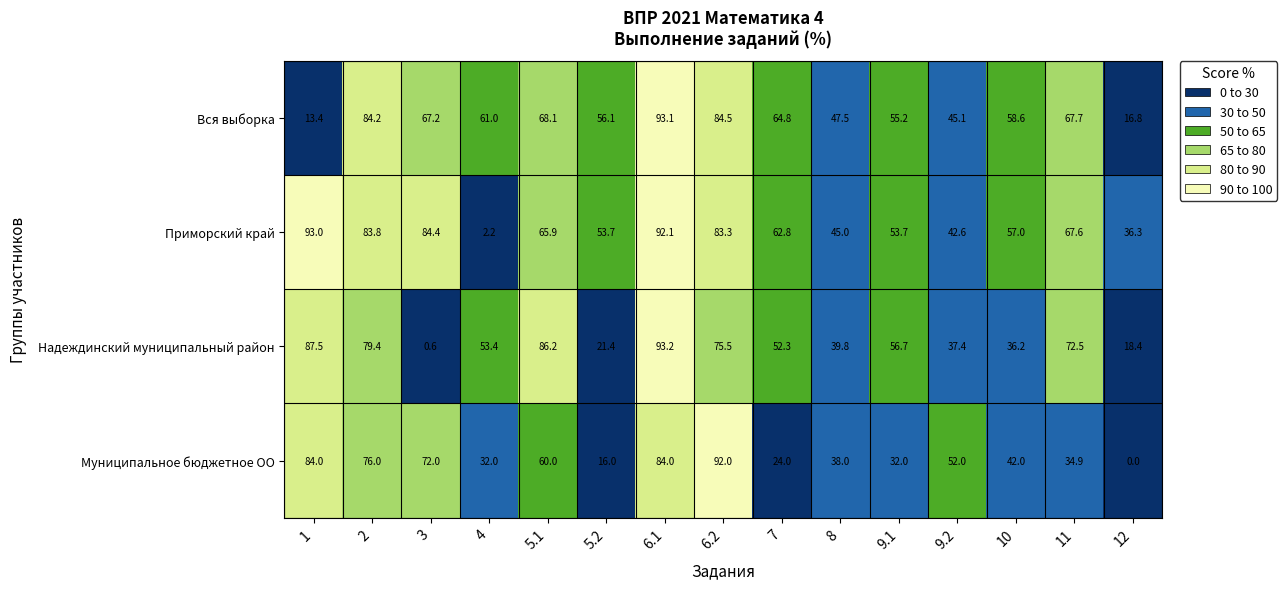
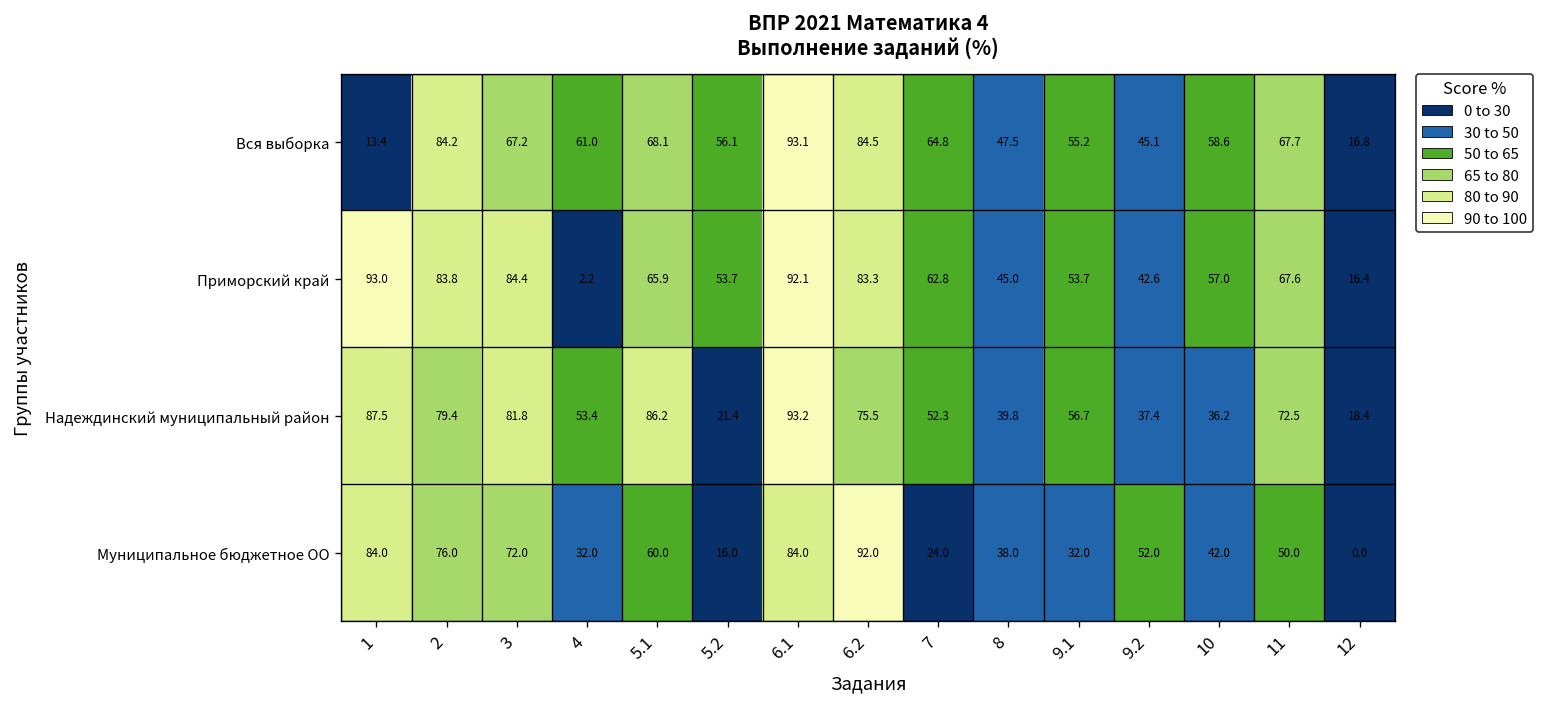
Приморский край, 12: 36.3 -> 16.4
Надеждинский муниципальный район, 3: 0.6 -> 81.8
Муниципальное бюджетное ОО, 11: 34.9 -> 50.0
